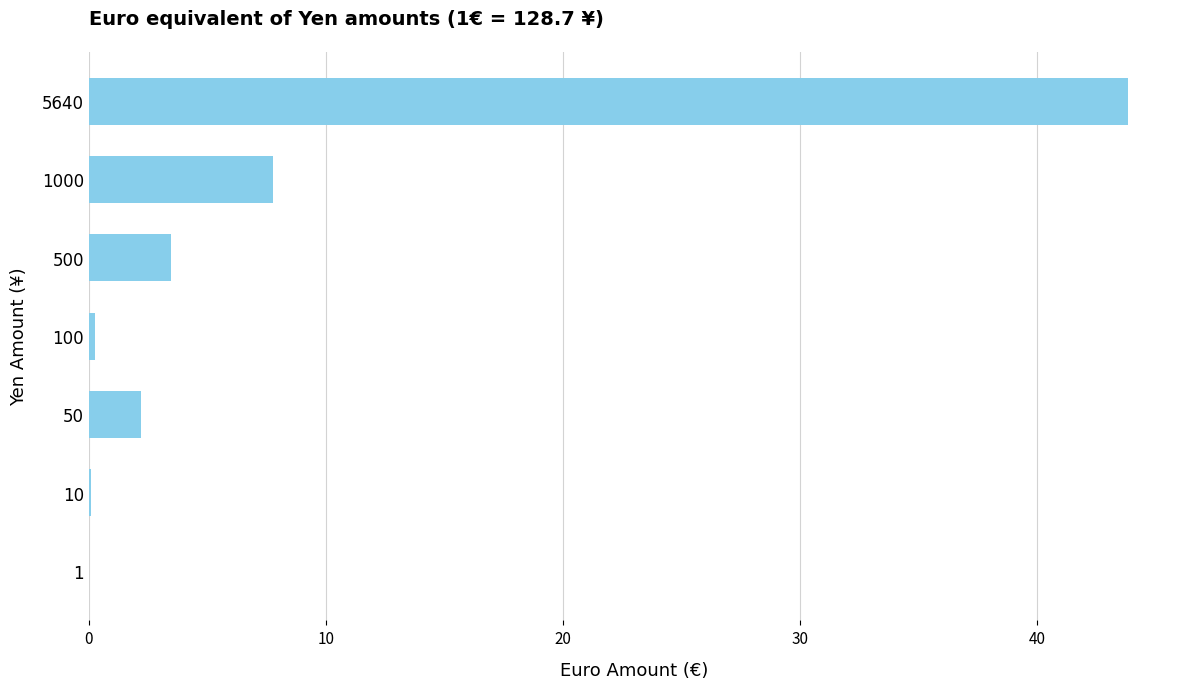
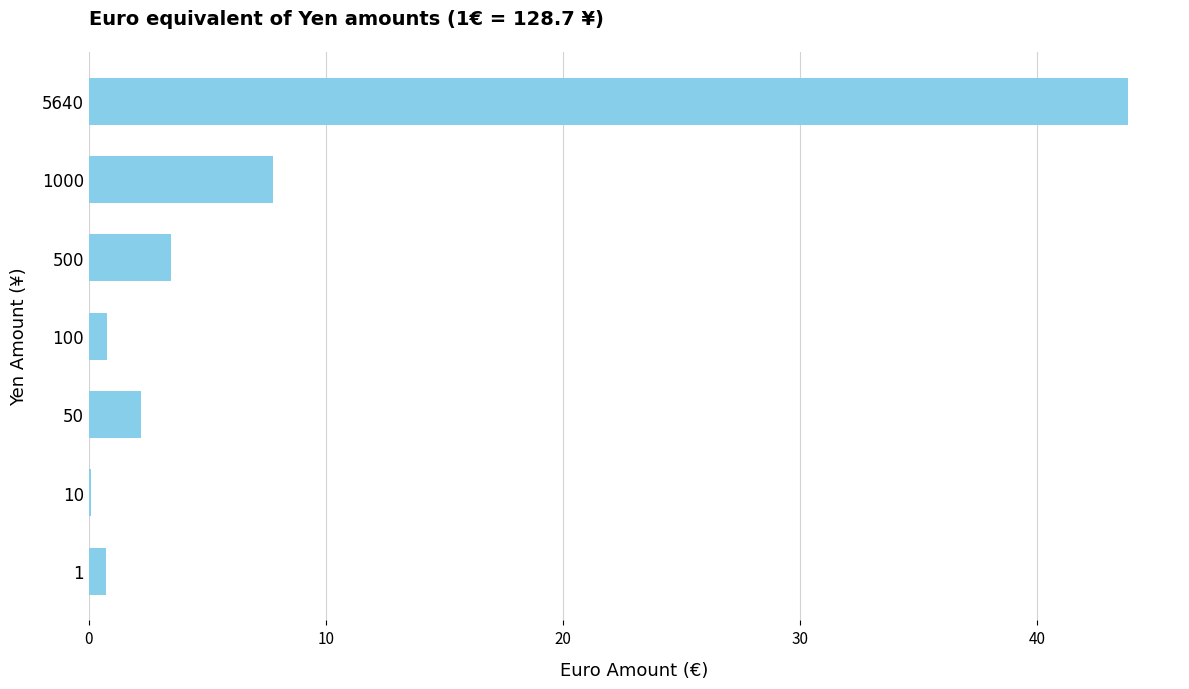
100: 0.3 -> 0.8
1: 0.0 -> 0.7
